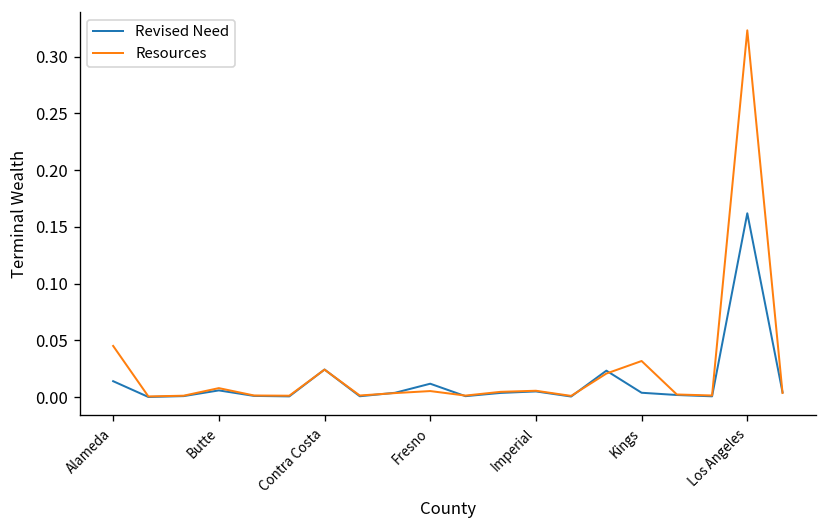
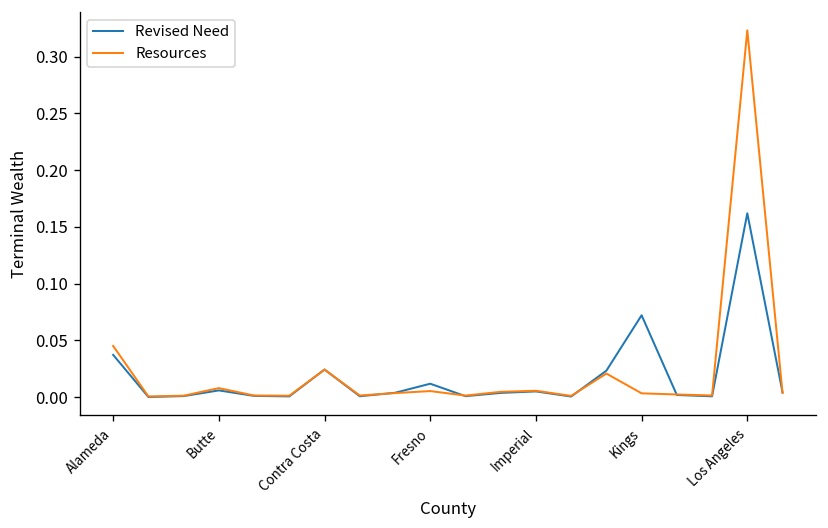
Revised Need, Alameda: 0.01 -> 0.04
Revised Need, Kings: 0.00 -> 0.07
Resources, Kings: 0.03 -> 0.00
